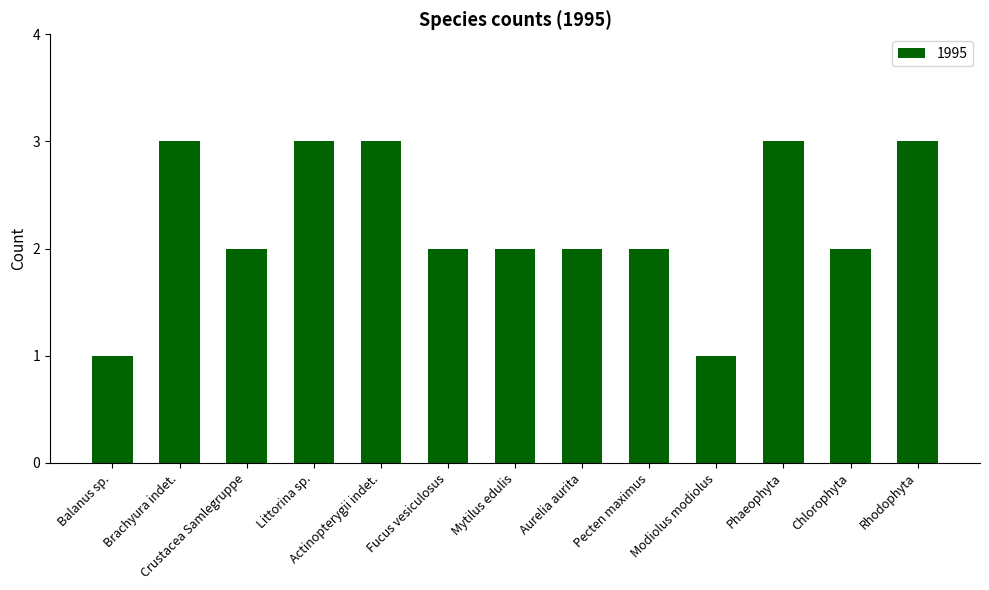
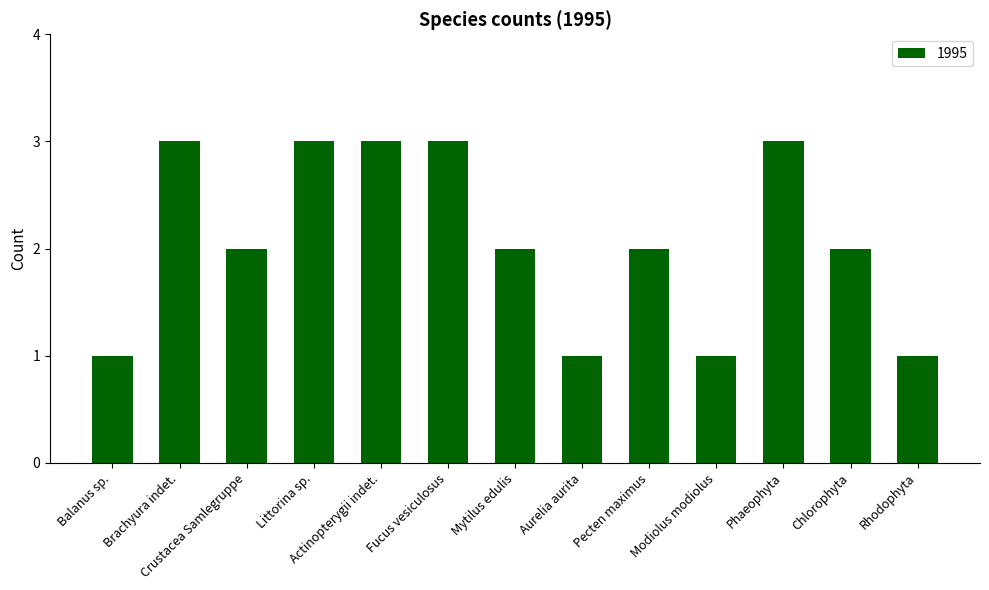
Fucus vesiculosus: 2 -> 3
Aurelia aurita: 2 -> 1
Rhodophyta: 3 -> 1
